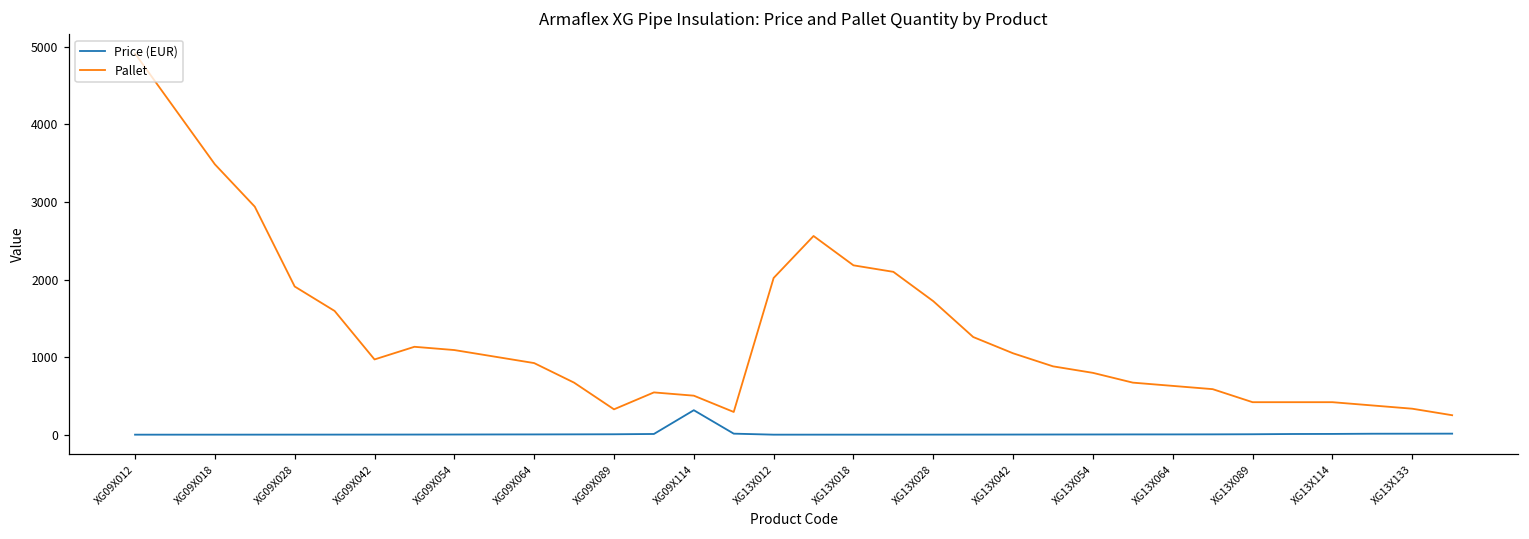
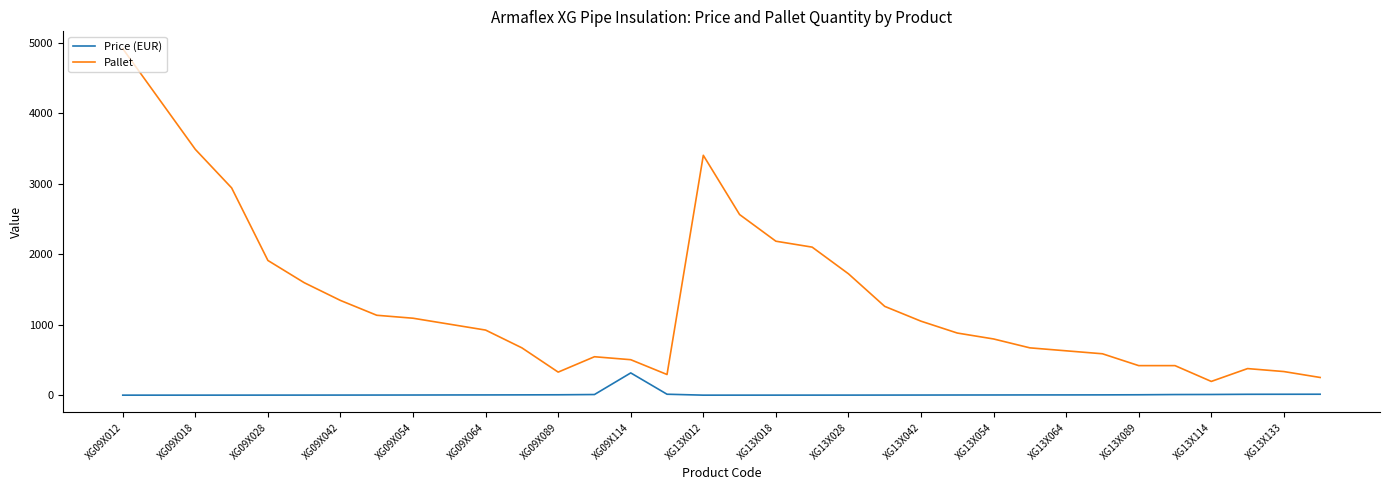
Pallet, XG09X042: 1000 -> 1300
Pallet, XG13X012: 2000 -> 3400
Pallet, XG13X114: 400 -> 200
